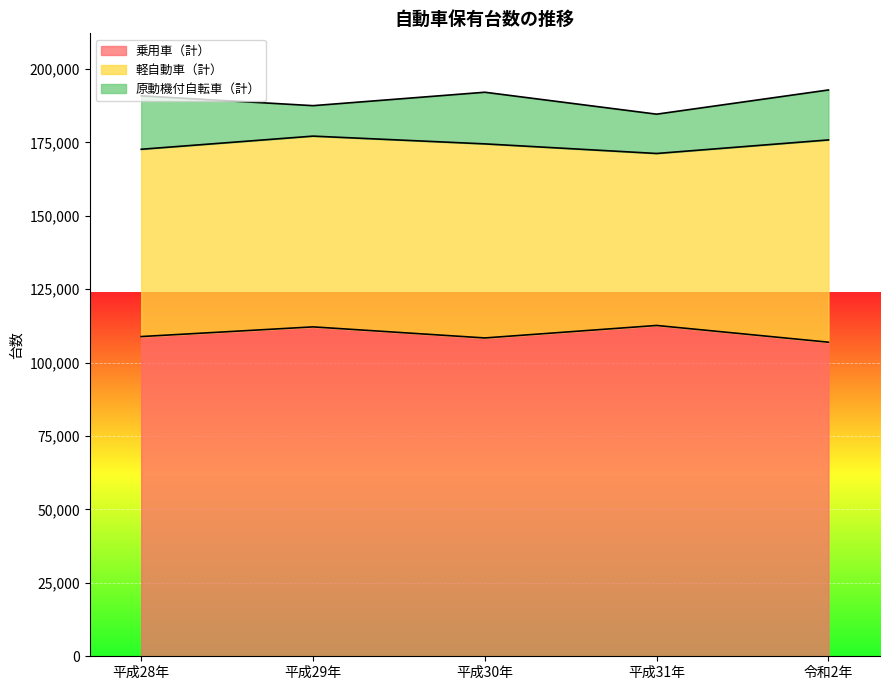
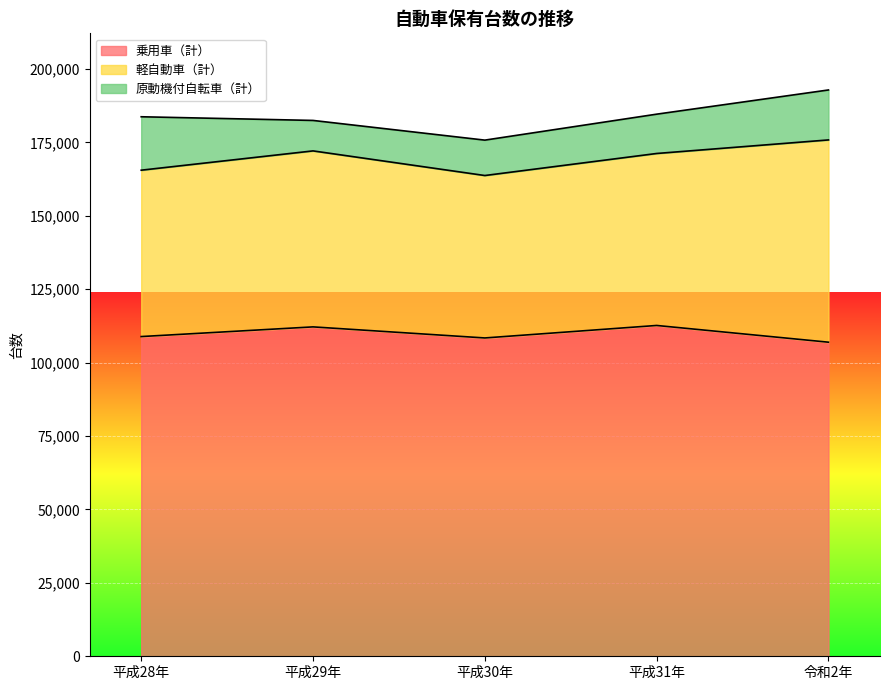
軽自動車（計）, 平成28年: 64,000 -> 57,000
軽自動車（計）, 平成29年: 65,000 -> 60,000
軽自動車（計）, 平成30年: 66,000 -> 55,000
原動機付自転車（計）, 平成30年: 18,000 -> 12,000
